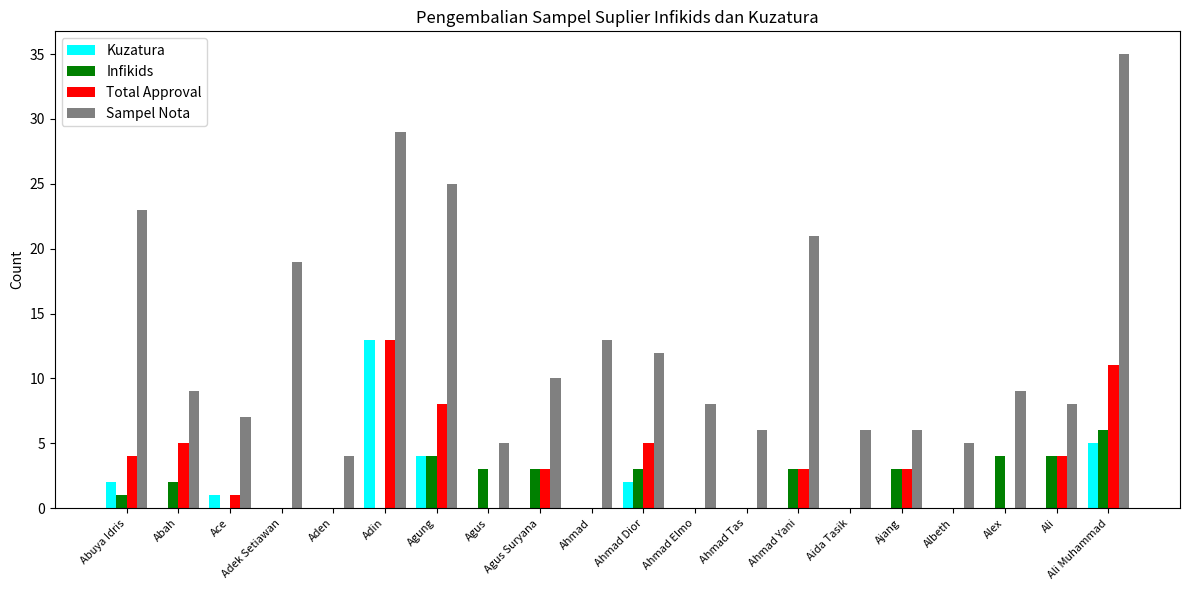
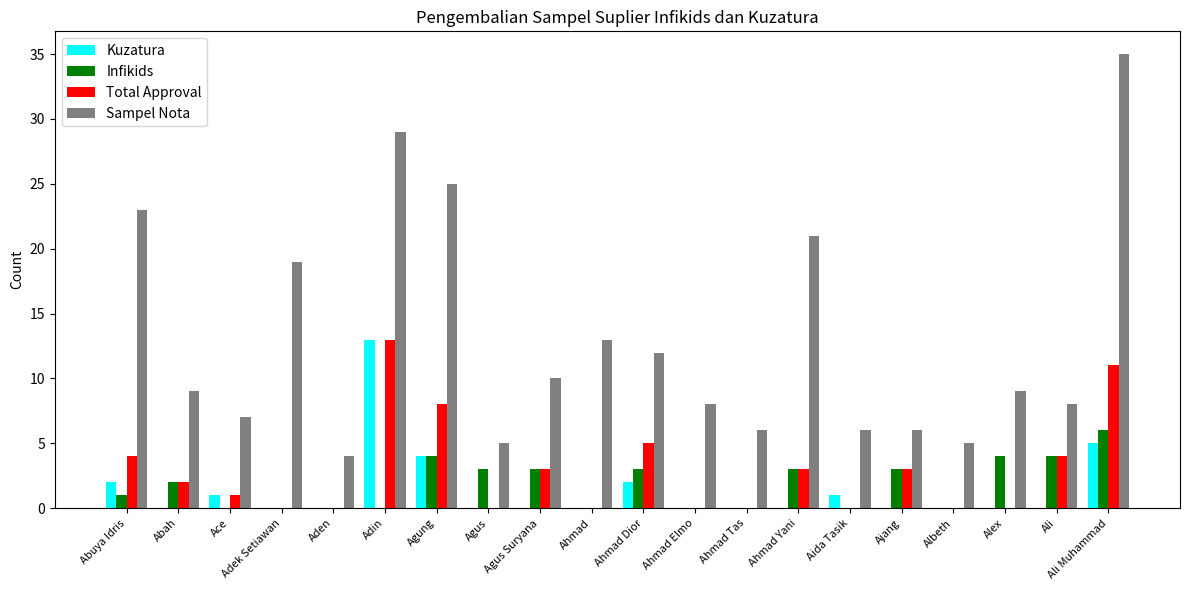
Total Approval, Abah: 5 -> 2
Kuzatura, Aida Tasik: 0 -> 1
